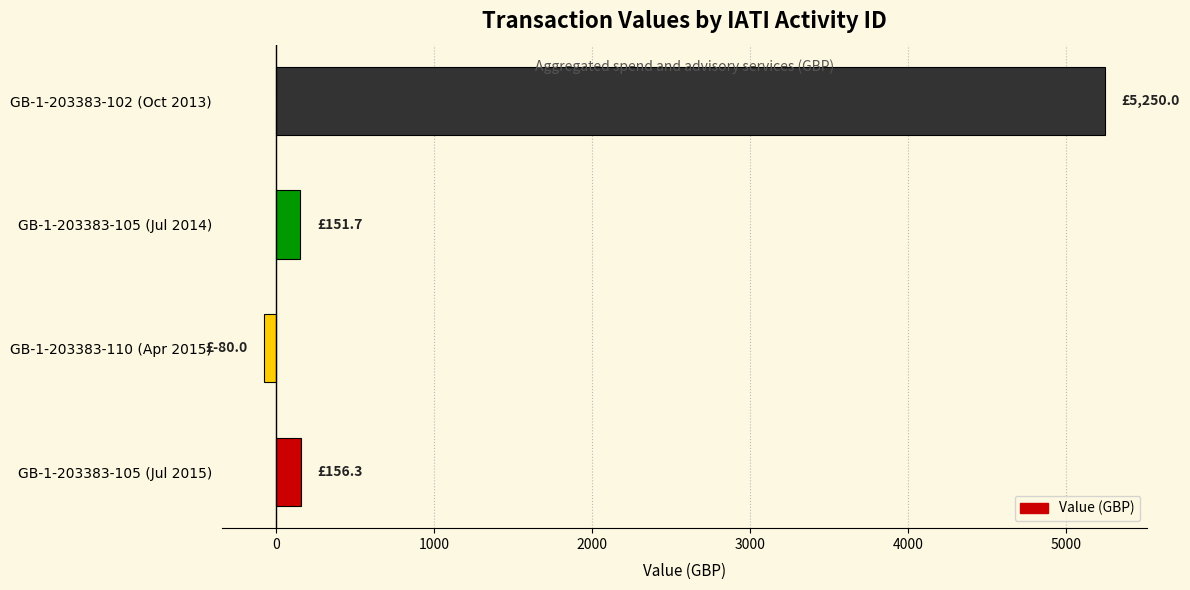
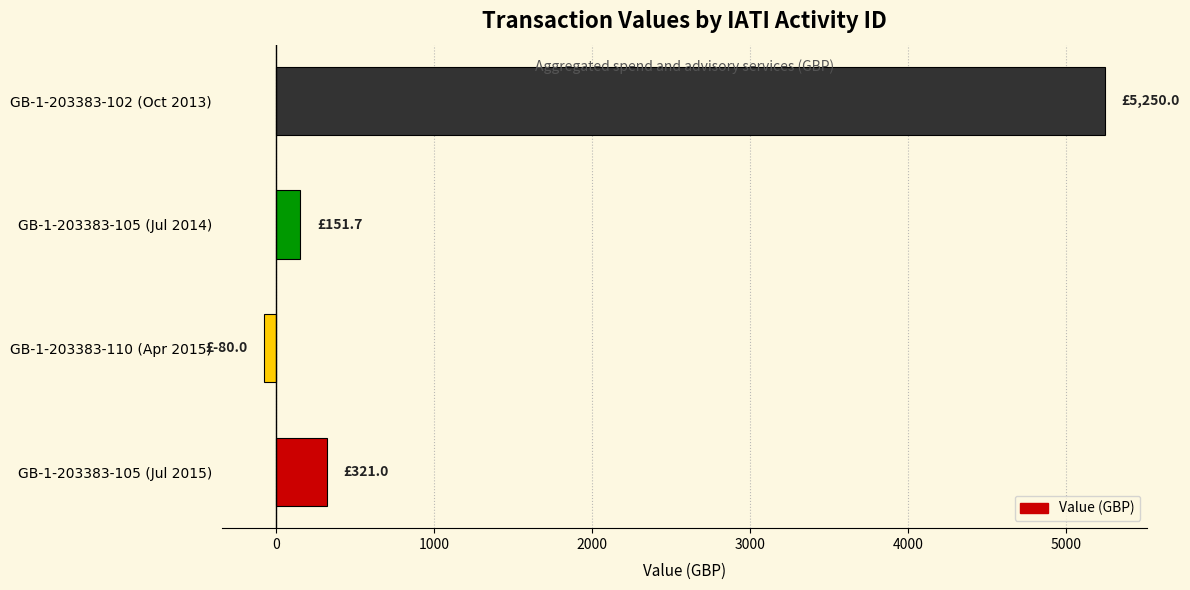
GB-1-203383-105 (Jul 2015): £156.3 -> £321.0
